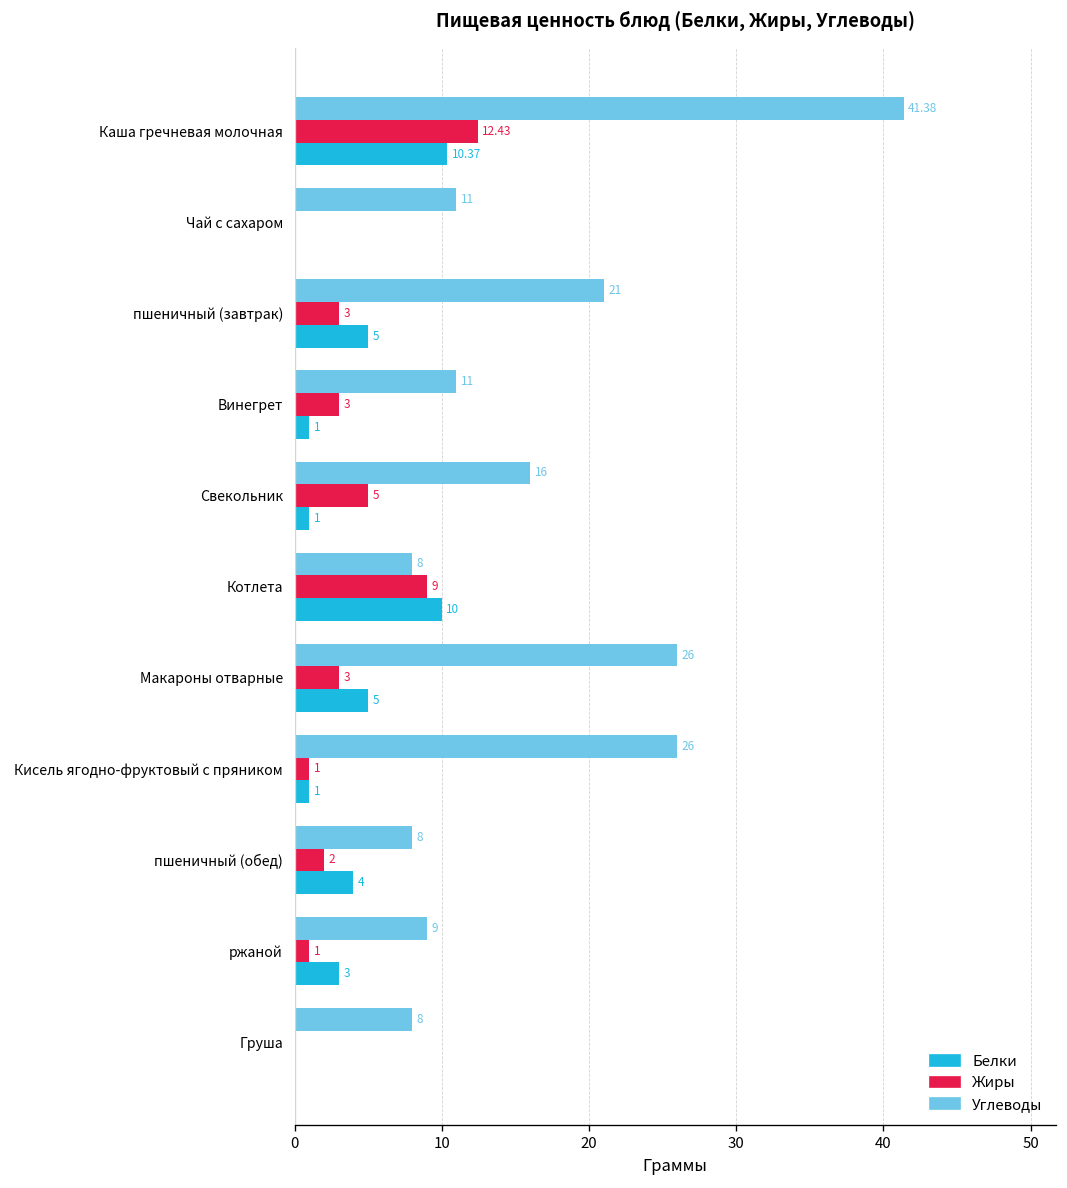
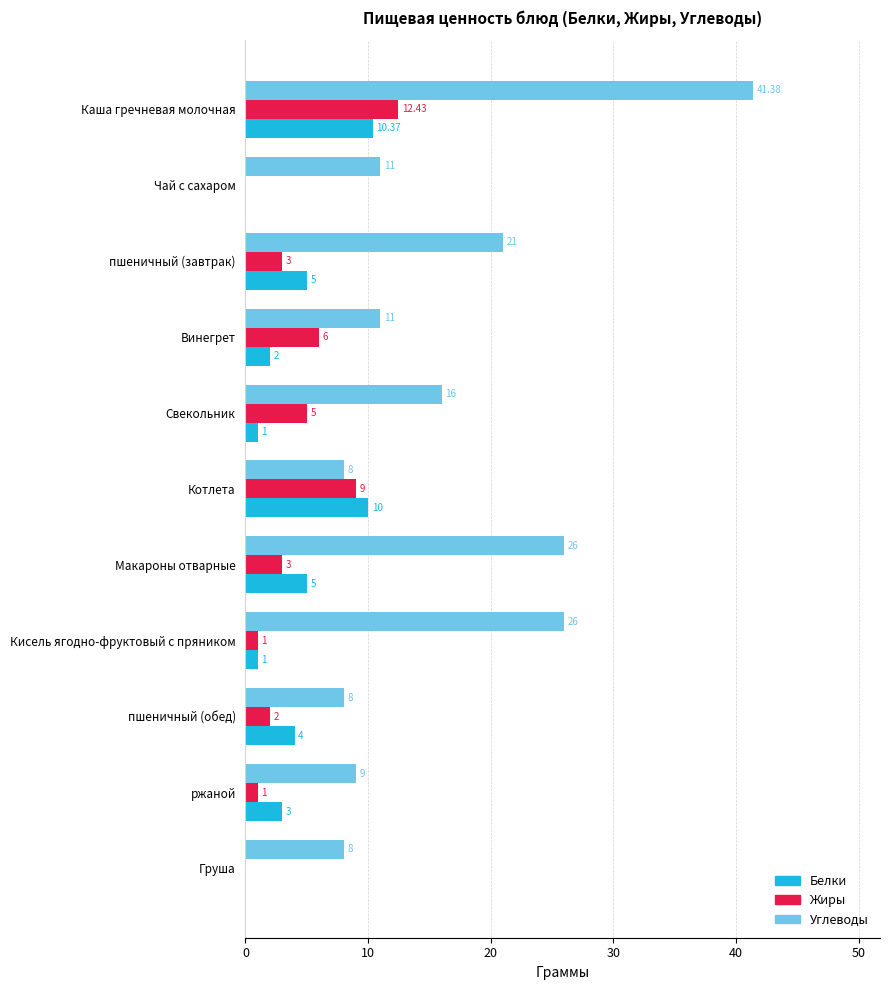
Жиры, Винегрет: 3 -> 6
Белки, Винегрет: 1 -> 2
